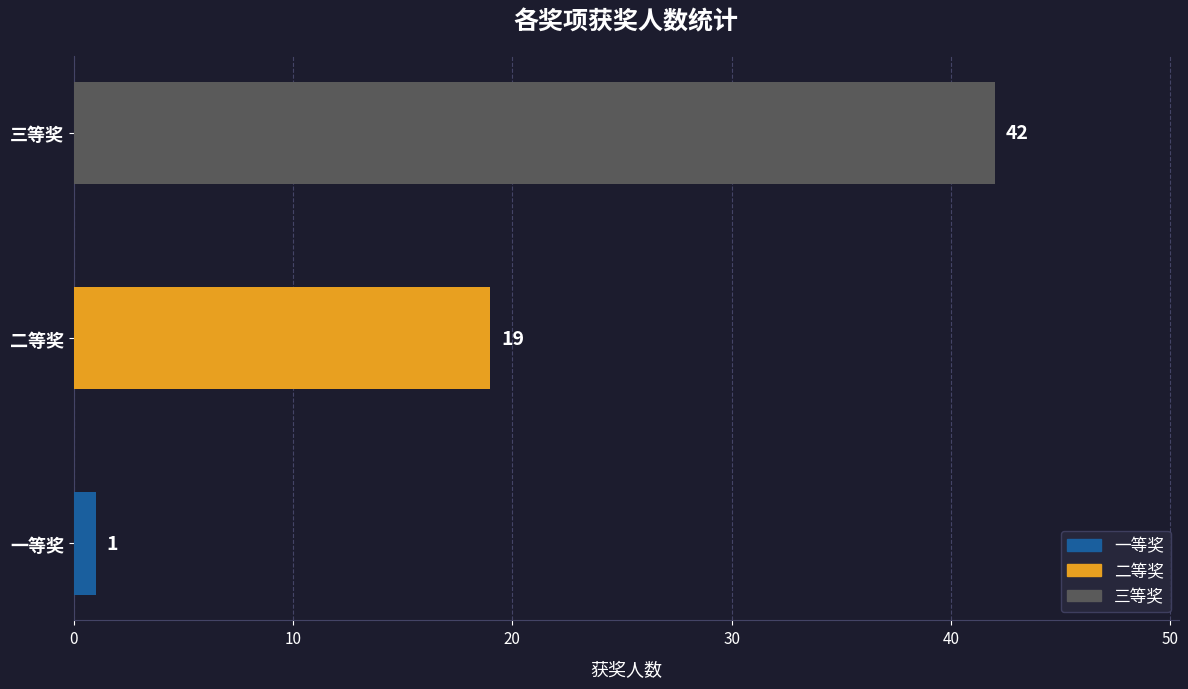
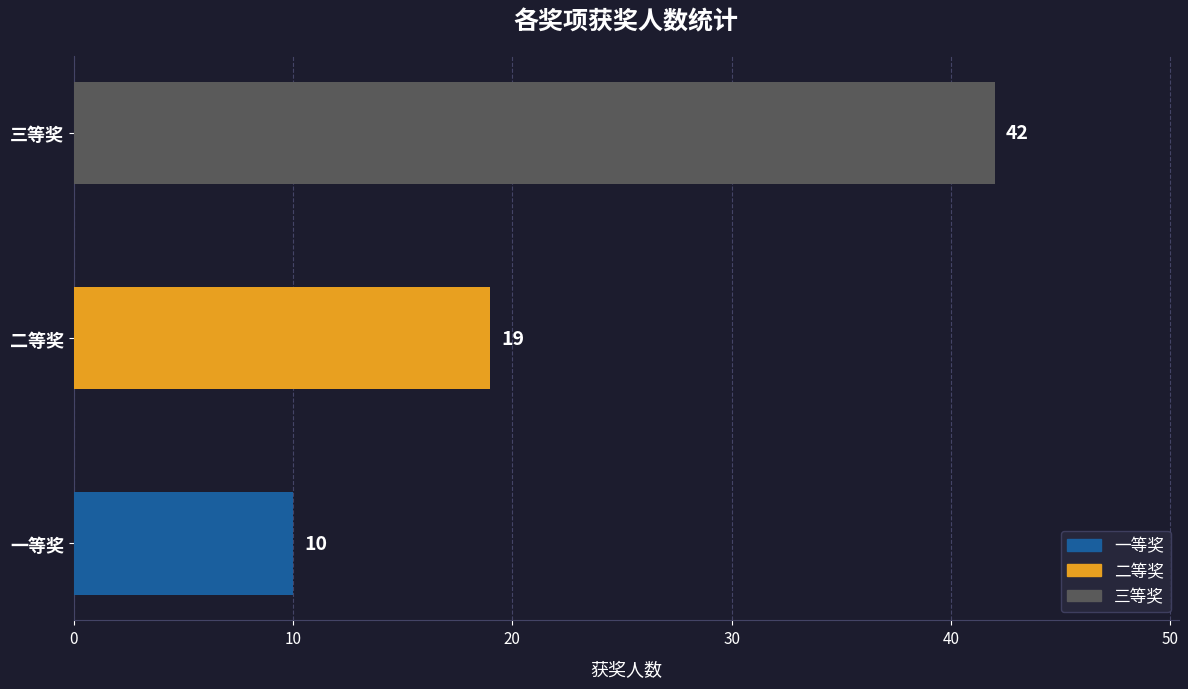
一等奖: 1 -> 10
